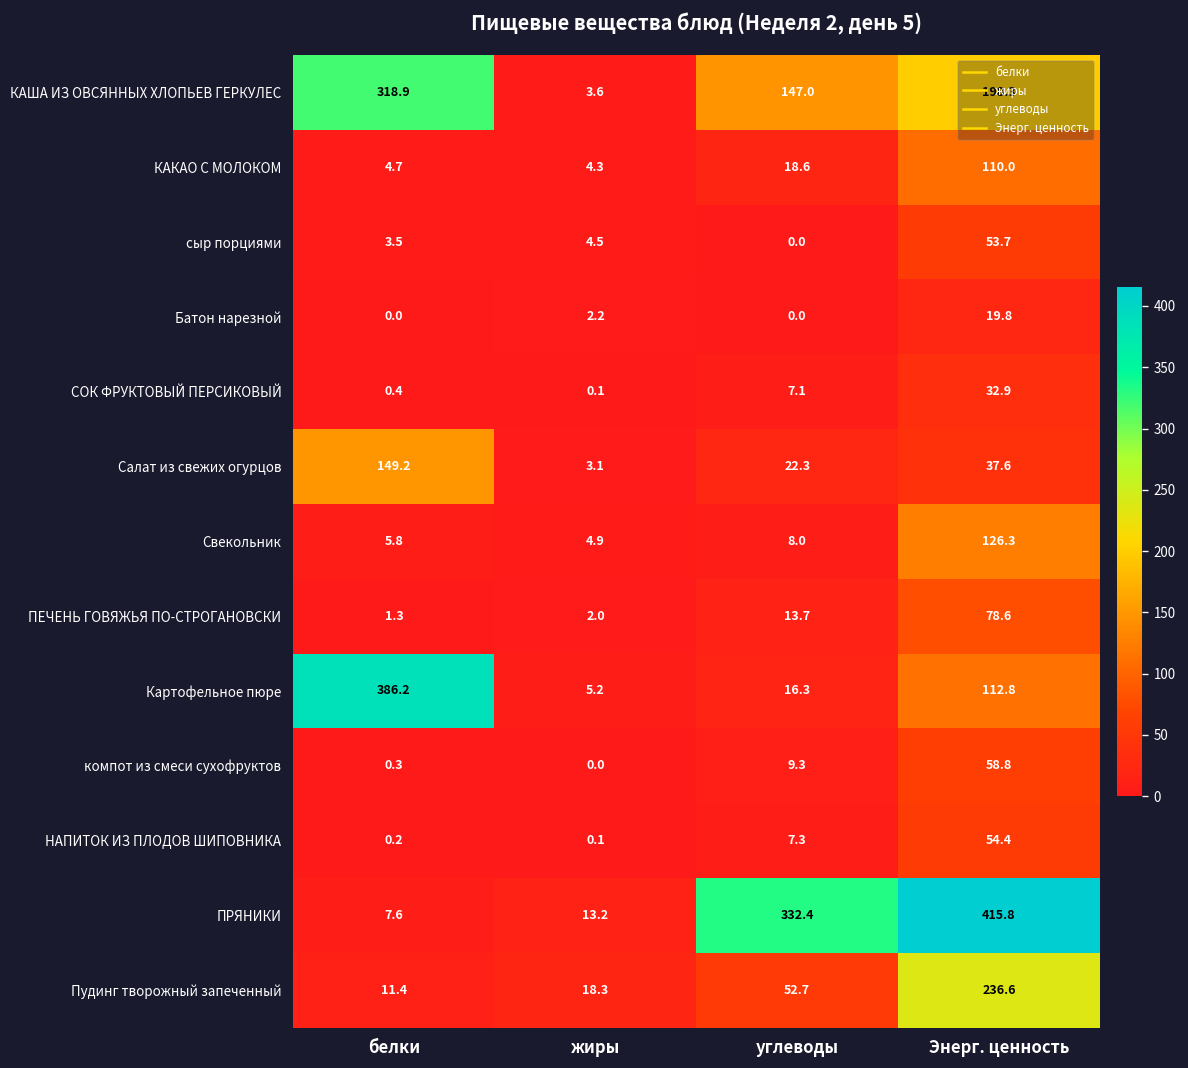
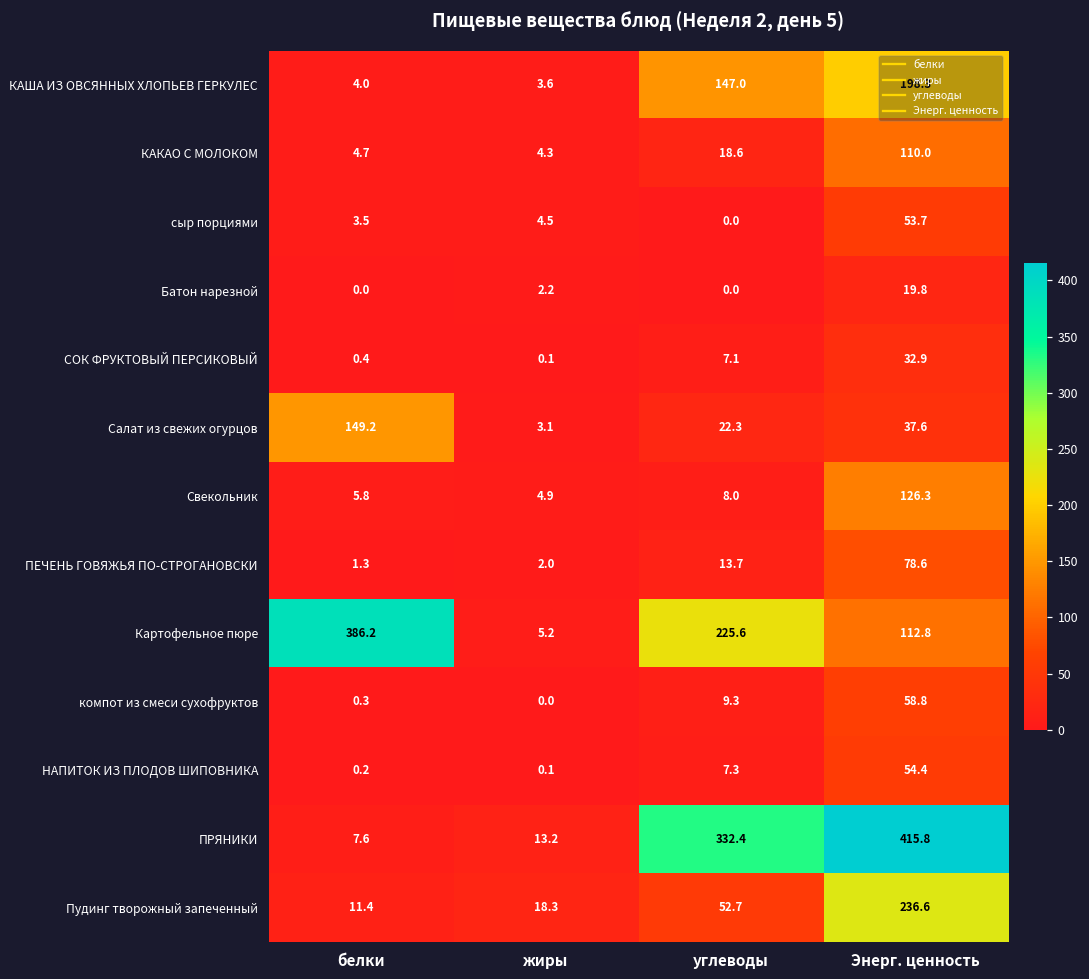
КАША ИЗ ОВСЯННЫХ ХЛОПЬЕВ ГЕРКУЛЕС, белки: 318.9 -> 4.0
Картофельное пюре, углеводы: 16.3 -> 225.6
